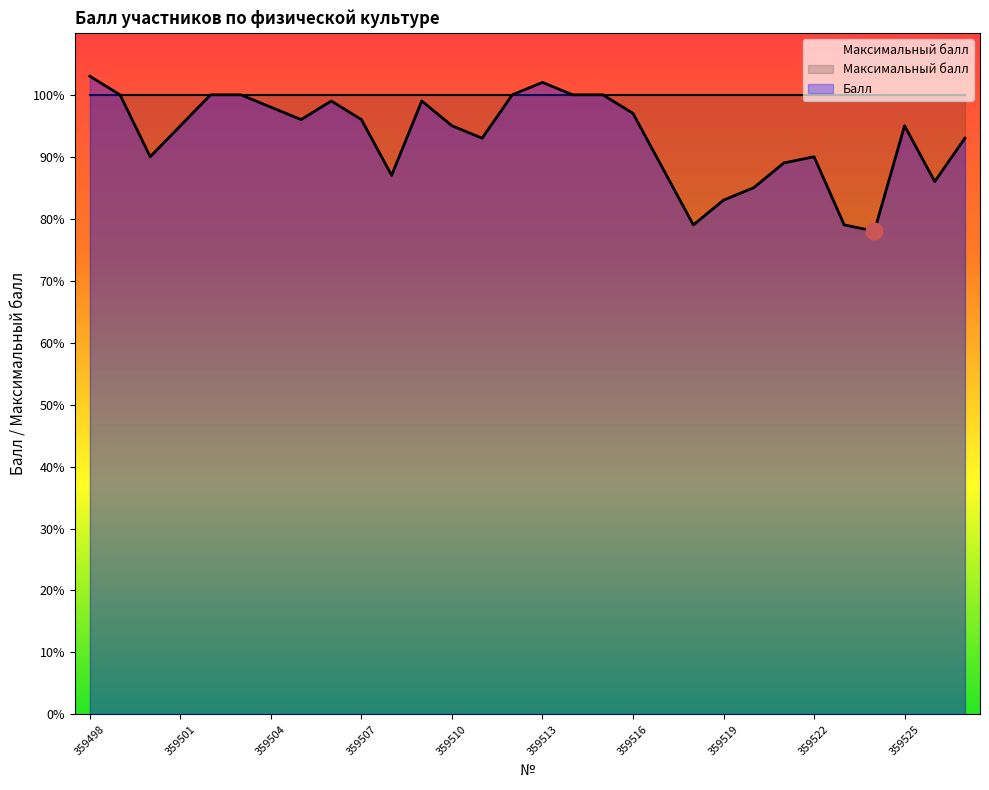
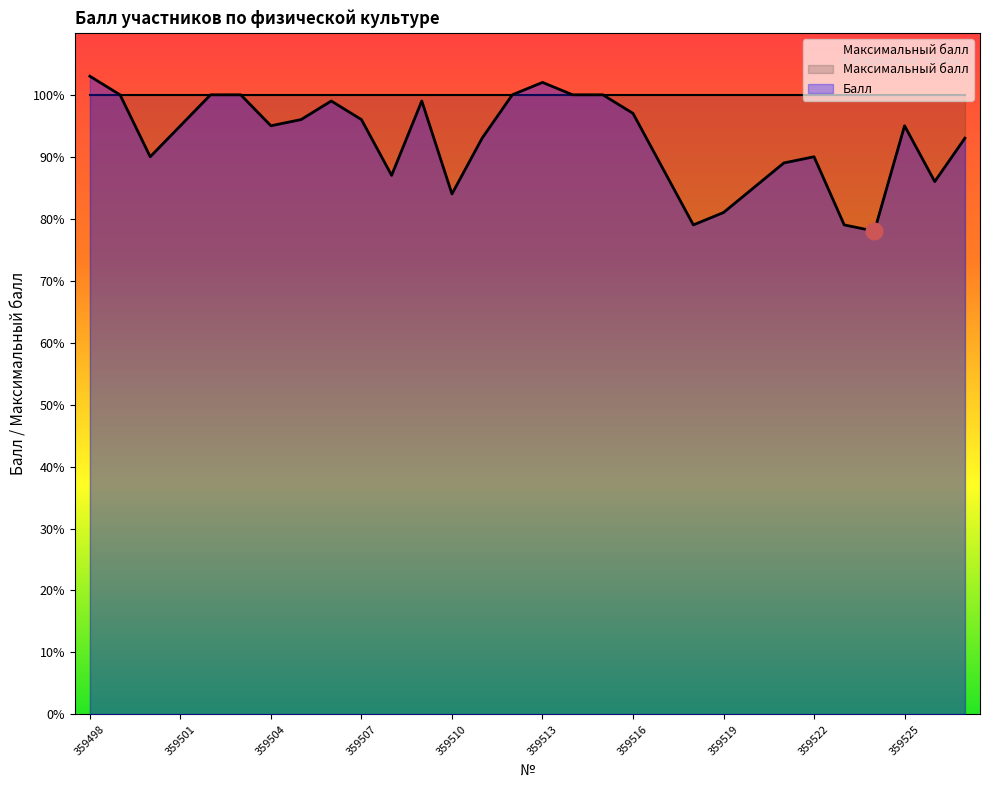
Балл, 359504: 98% -> 95%
Балл, 359510: 95% -> 84%
Балл, 359519: 83% -> 81%
